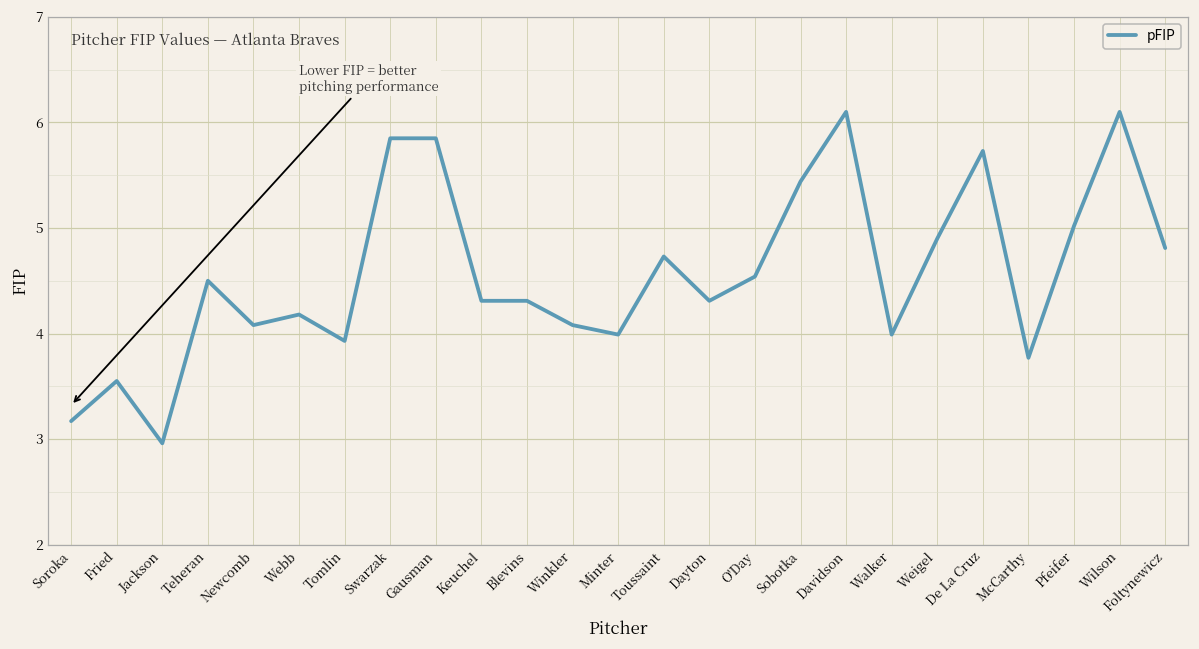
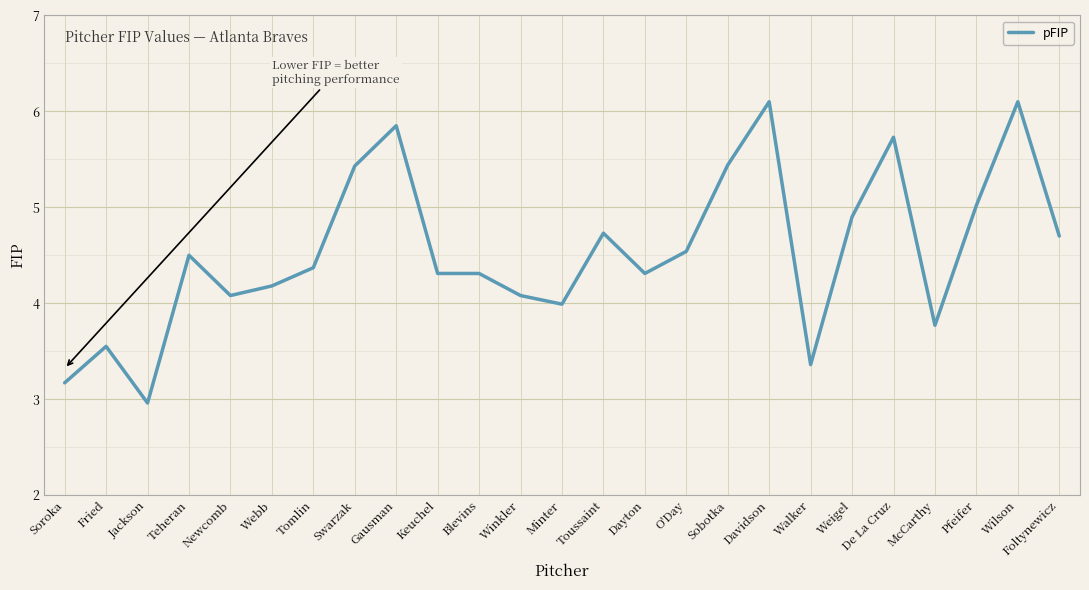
Tomlin: 3.9 -> 4.4
Swarzak: 5.9 -> 5.4
Walker: 4.0 -> 3.4
Foltynewicz: 4.8 -> 4.7
